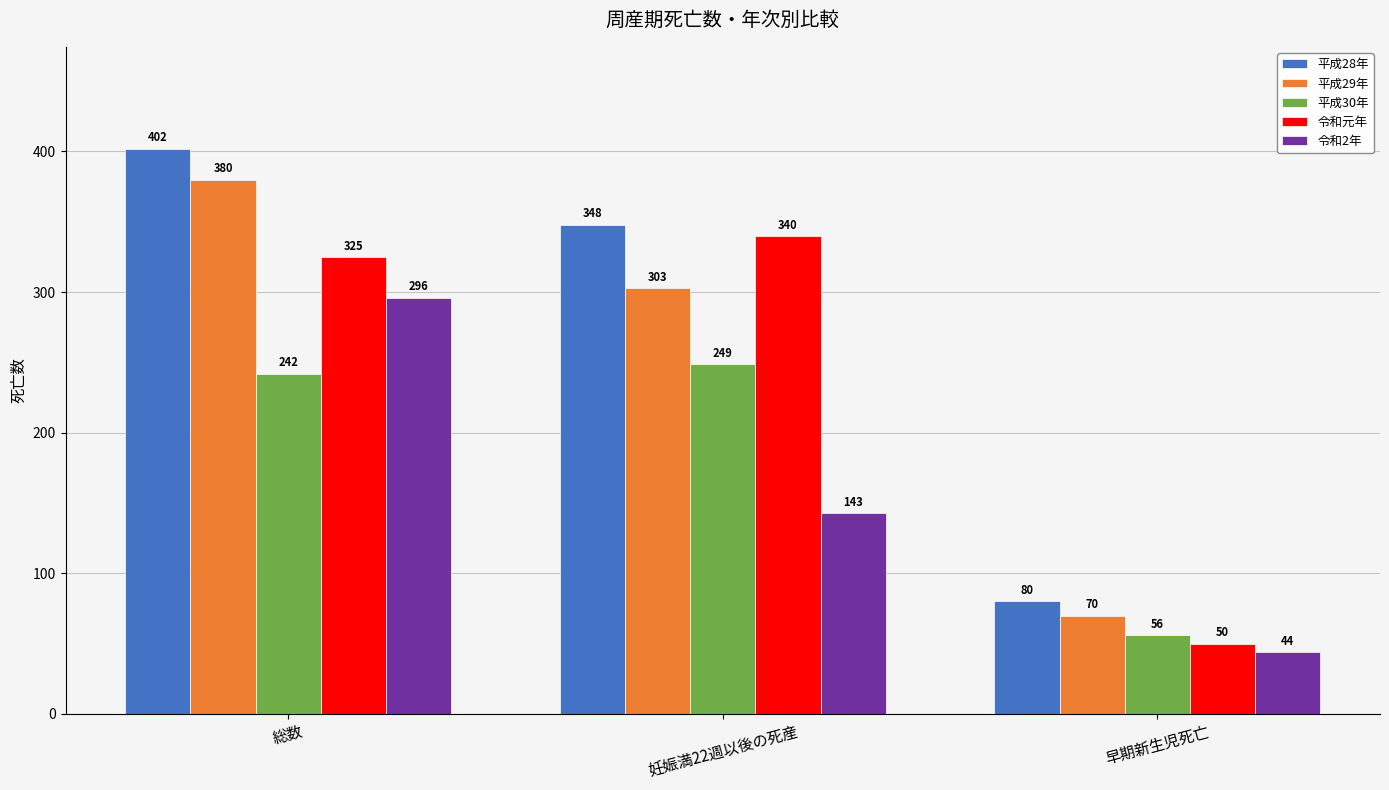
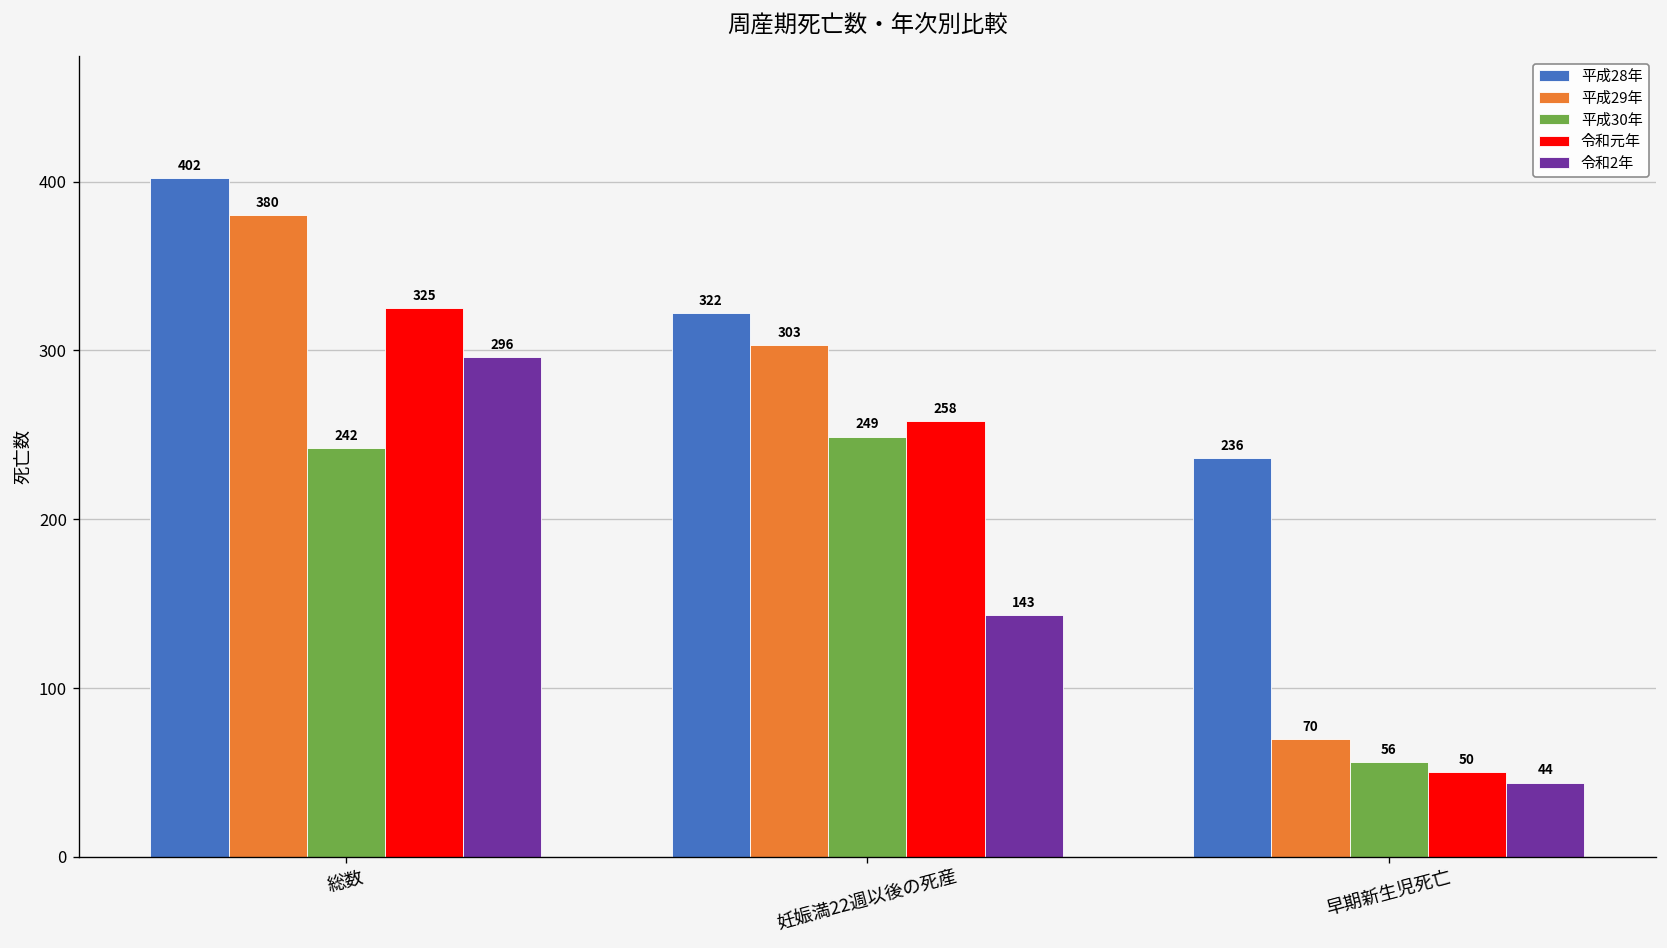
平成28年, 妊娠満22週以後の死産: 348 -> 322
令和元年, 妊娠満22週以後の死産: 340 -> 258
平成28年, 早期新生児死亡: 80 -> 236
